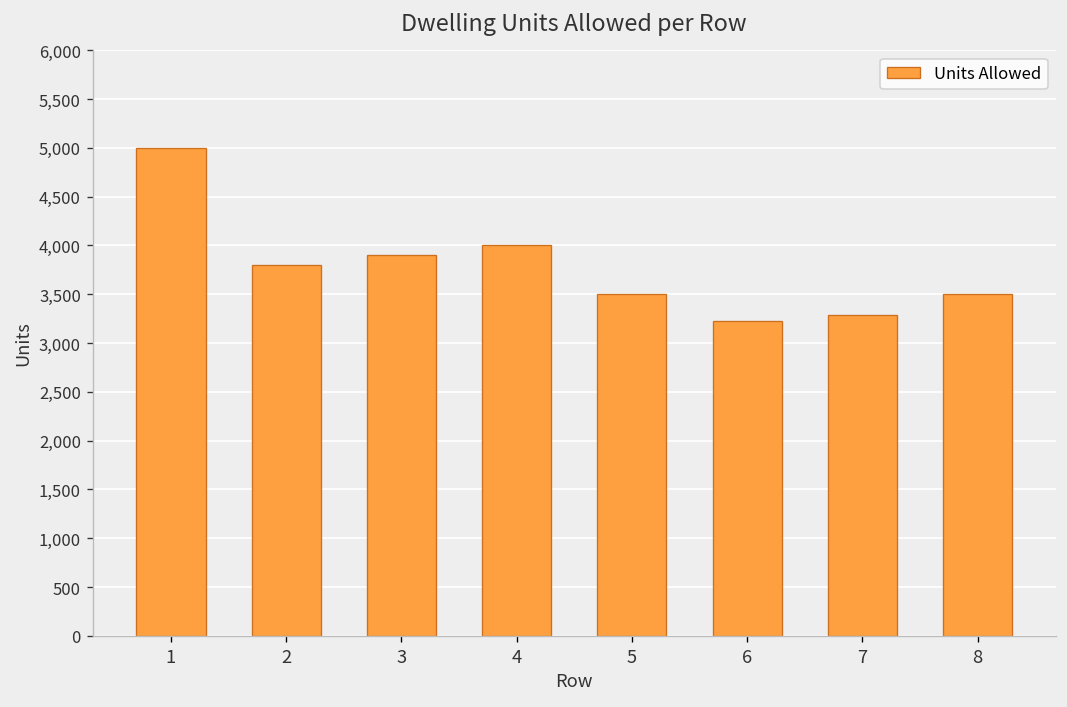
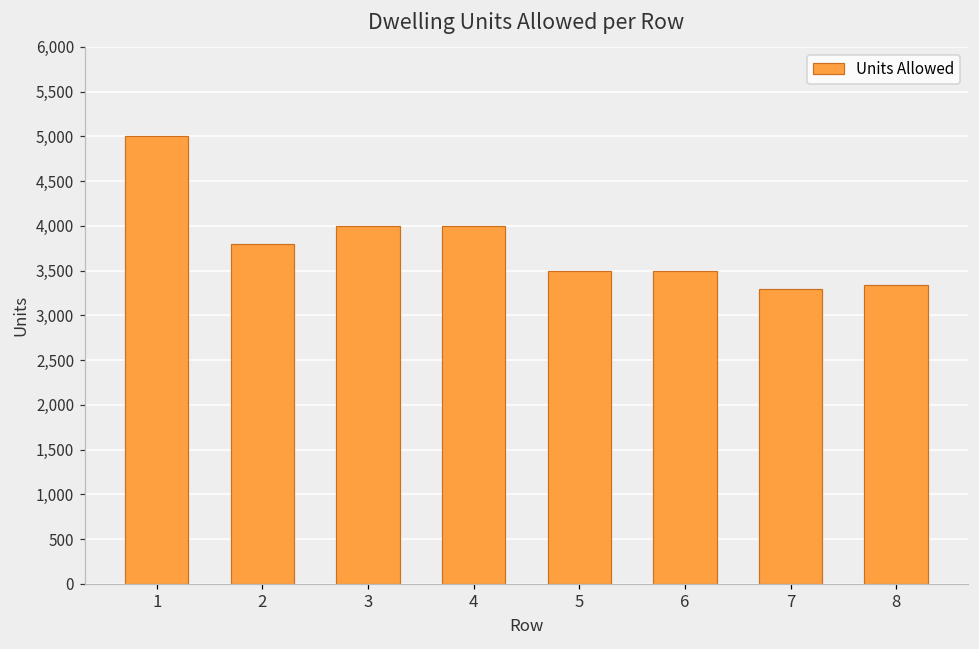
3: 3,900 -> 4,000
6: 3,200 -> 3,500
8: 3,500 -> 3,300
